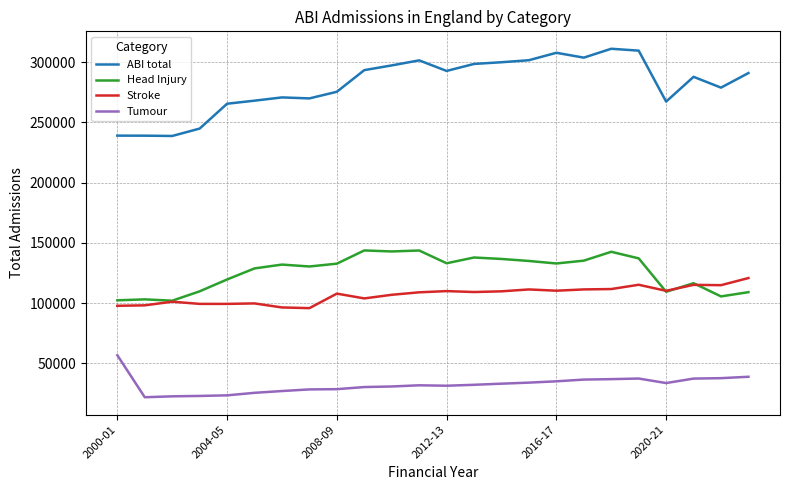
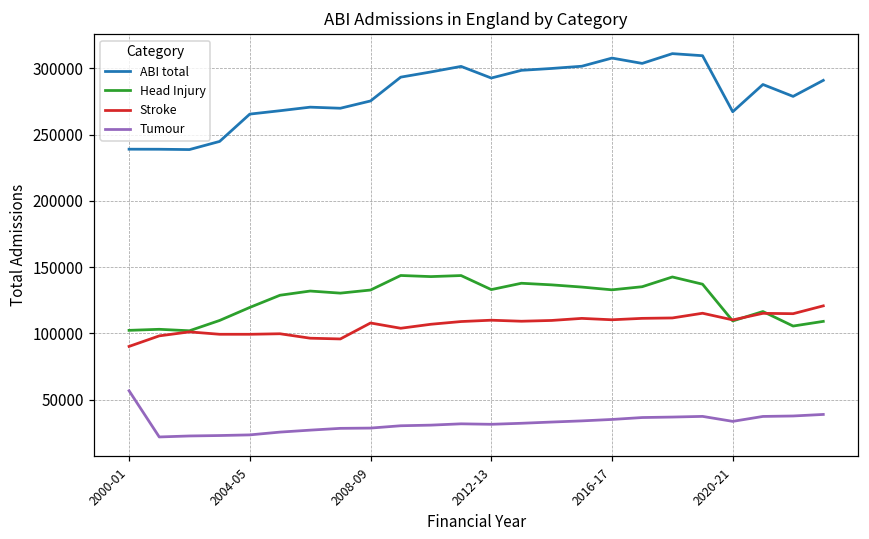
Stroke, 2000-01: 98000 -> 90000
